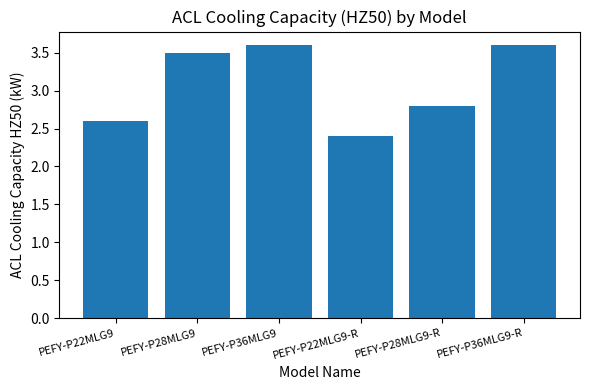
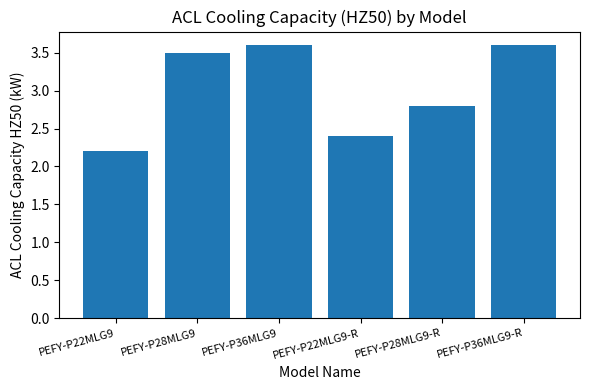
PEFY-P22MLG9: 2.6 -> 2.2
